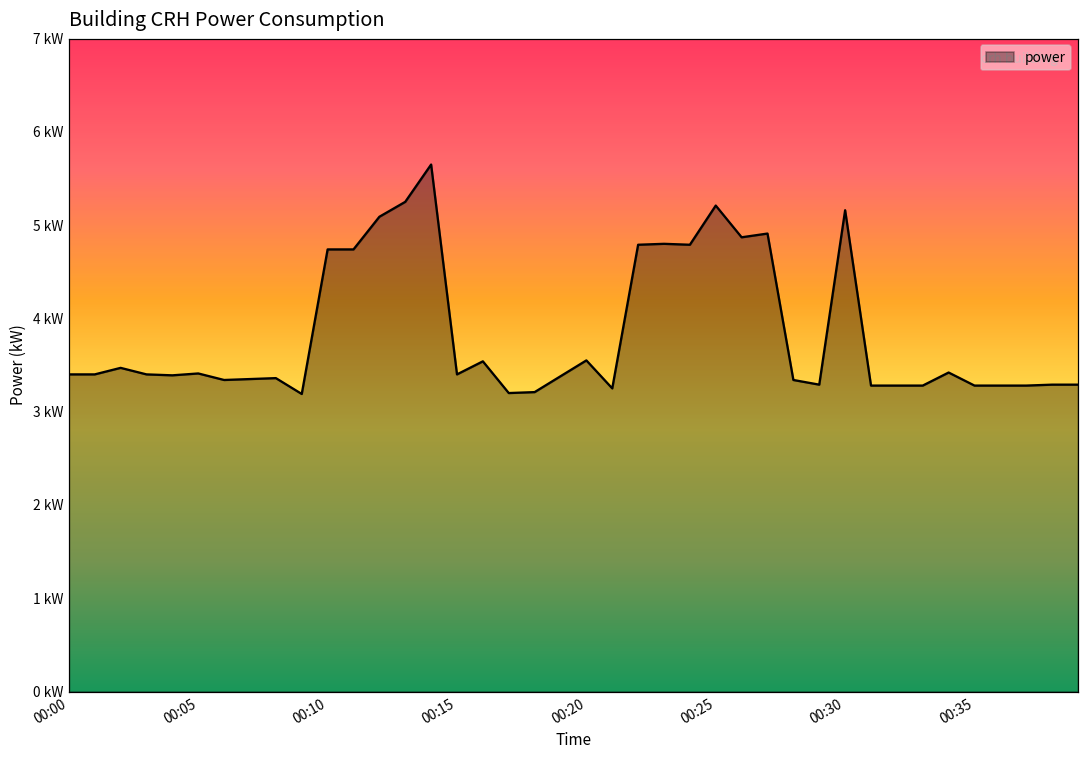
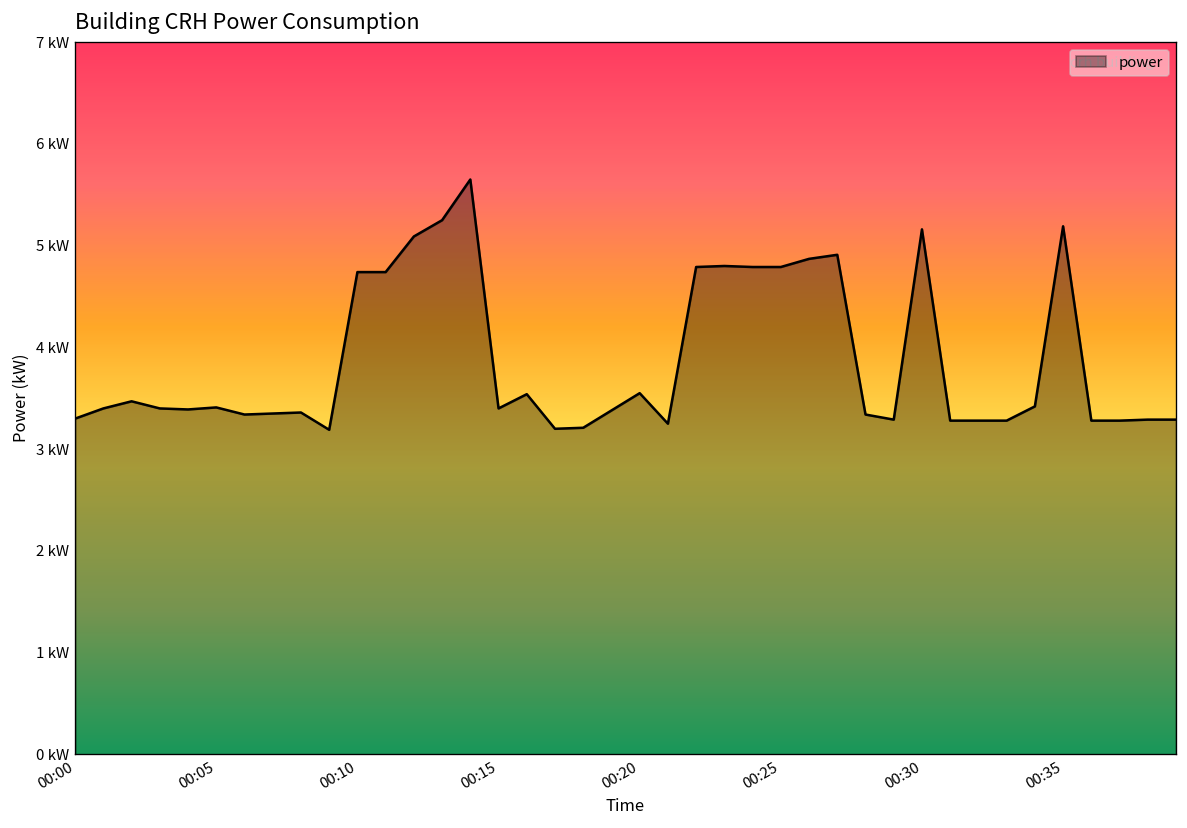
00:00: 3.4 kW -> 3.3 kW
00:25: 5.2 kW -> 4.8 kW
00:35: 3.3 kW -> 5.2 kW
